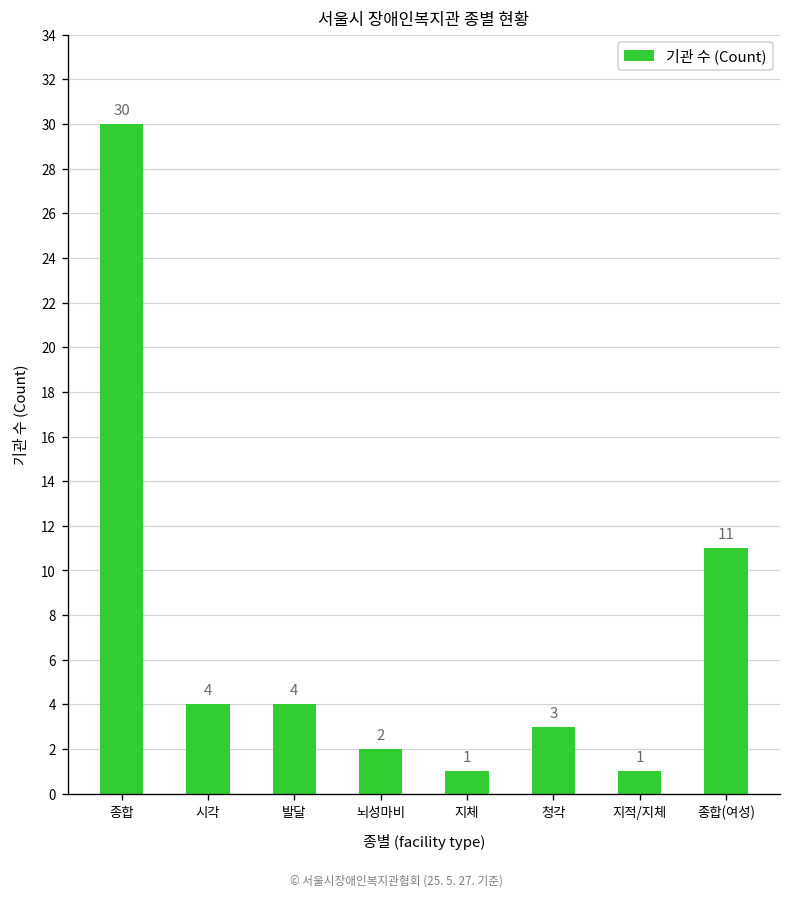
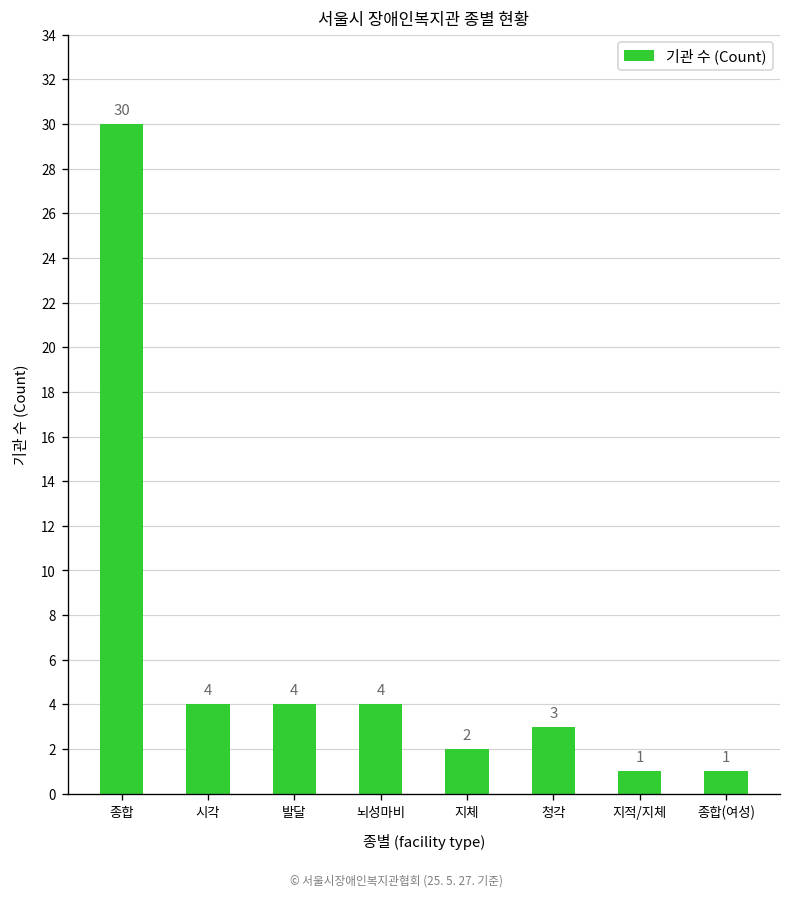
뇌성마비: 2 -> 4
지체: 1 -> 2
종합(여성): 11 -> 1
